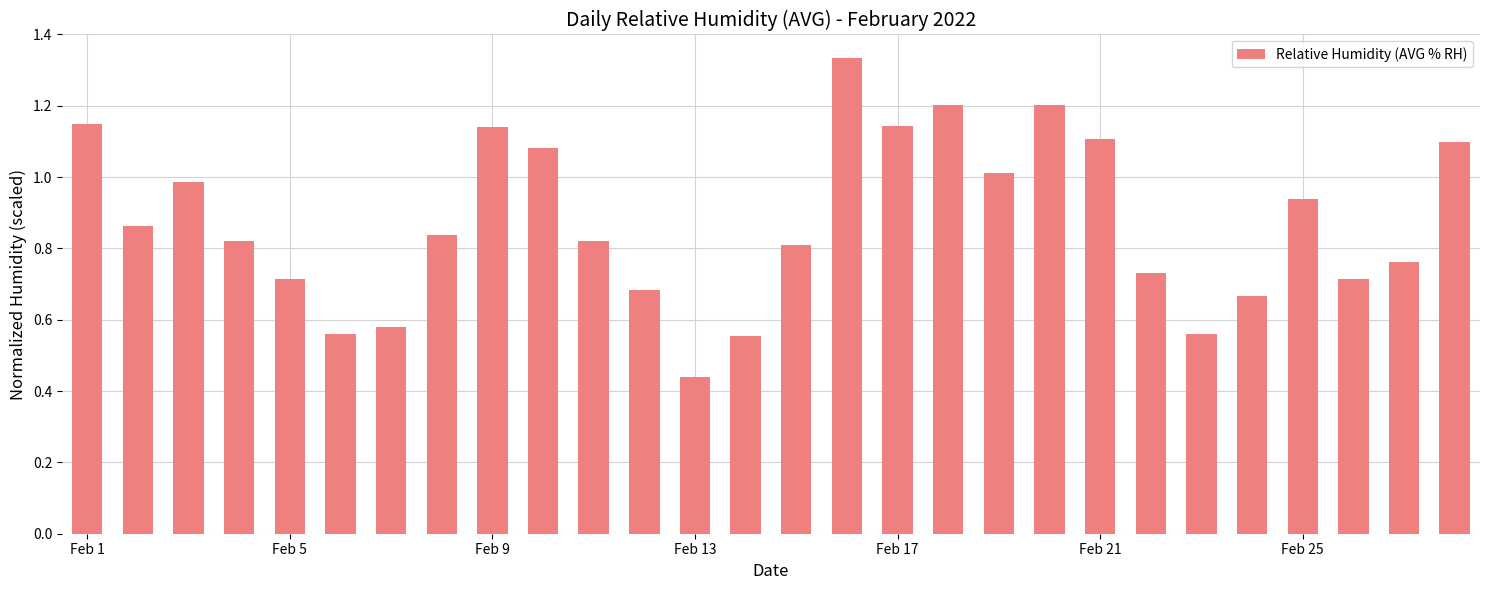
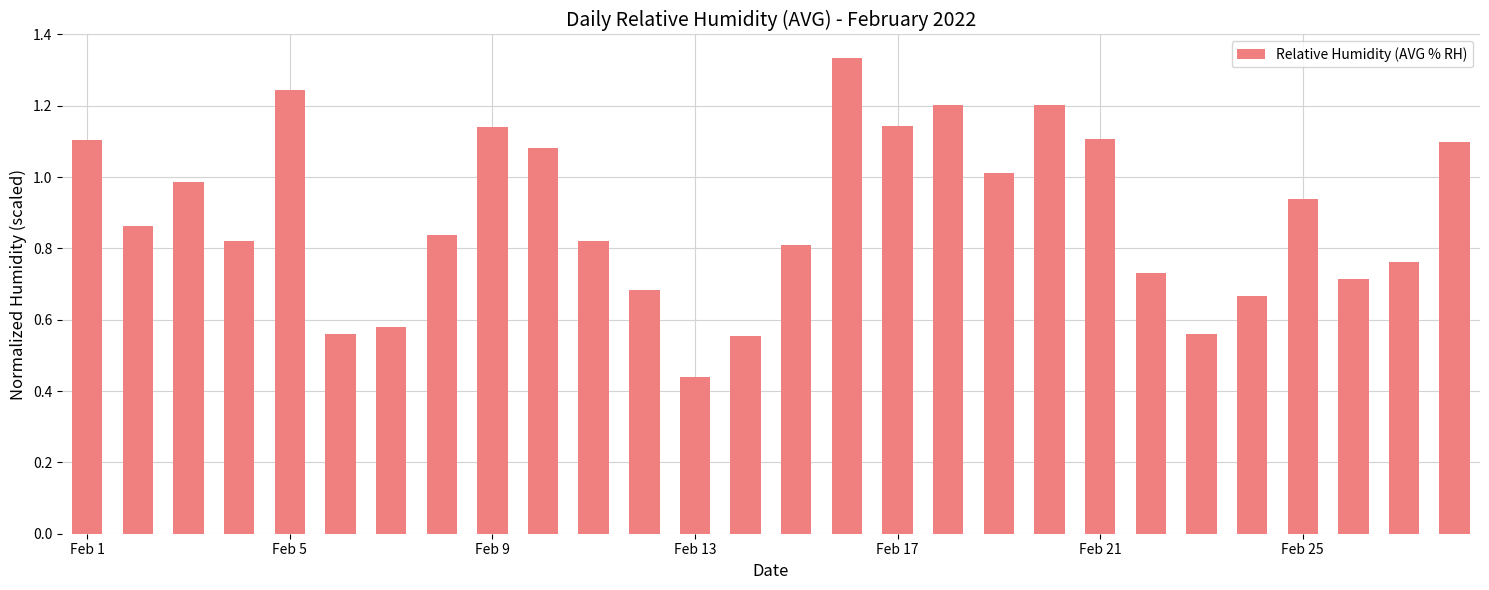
Feb 1: 1.15 -> 1.10
Feb 5: 0.71 -> 1.25
